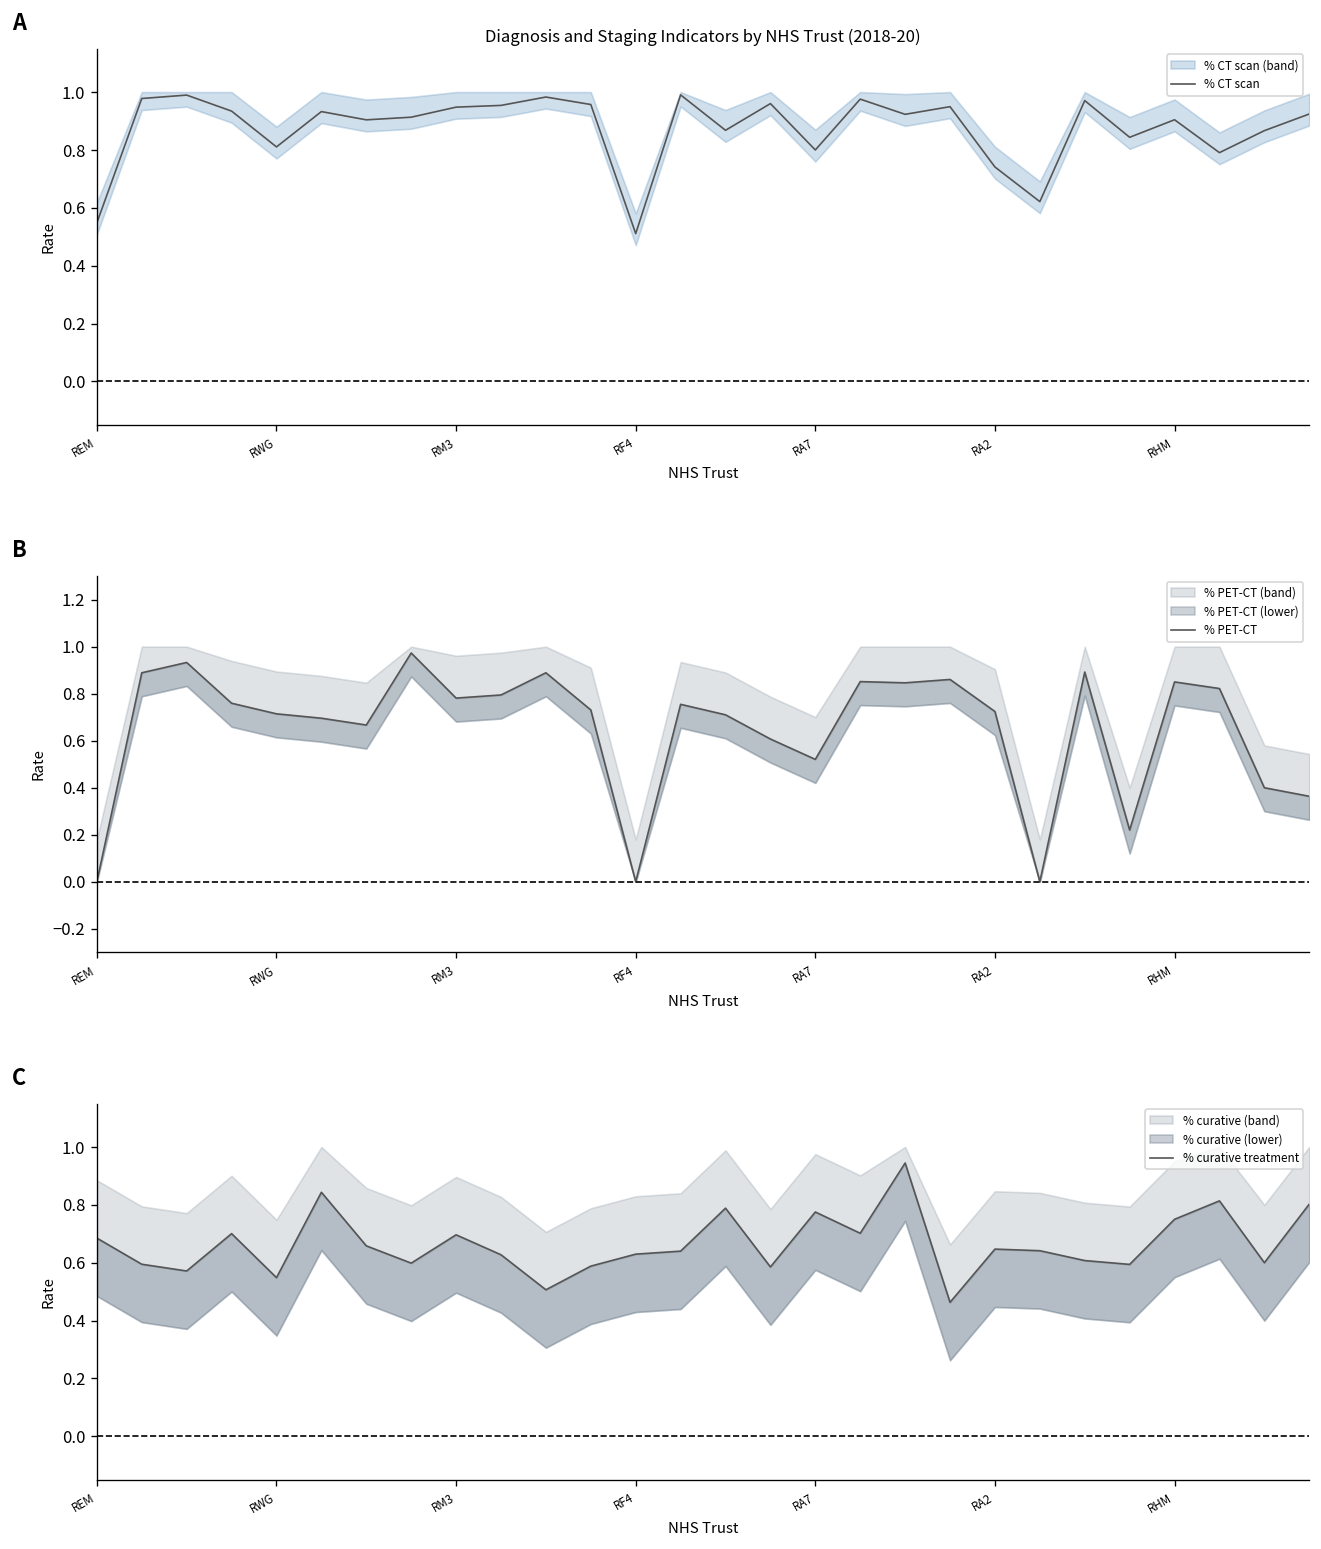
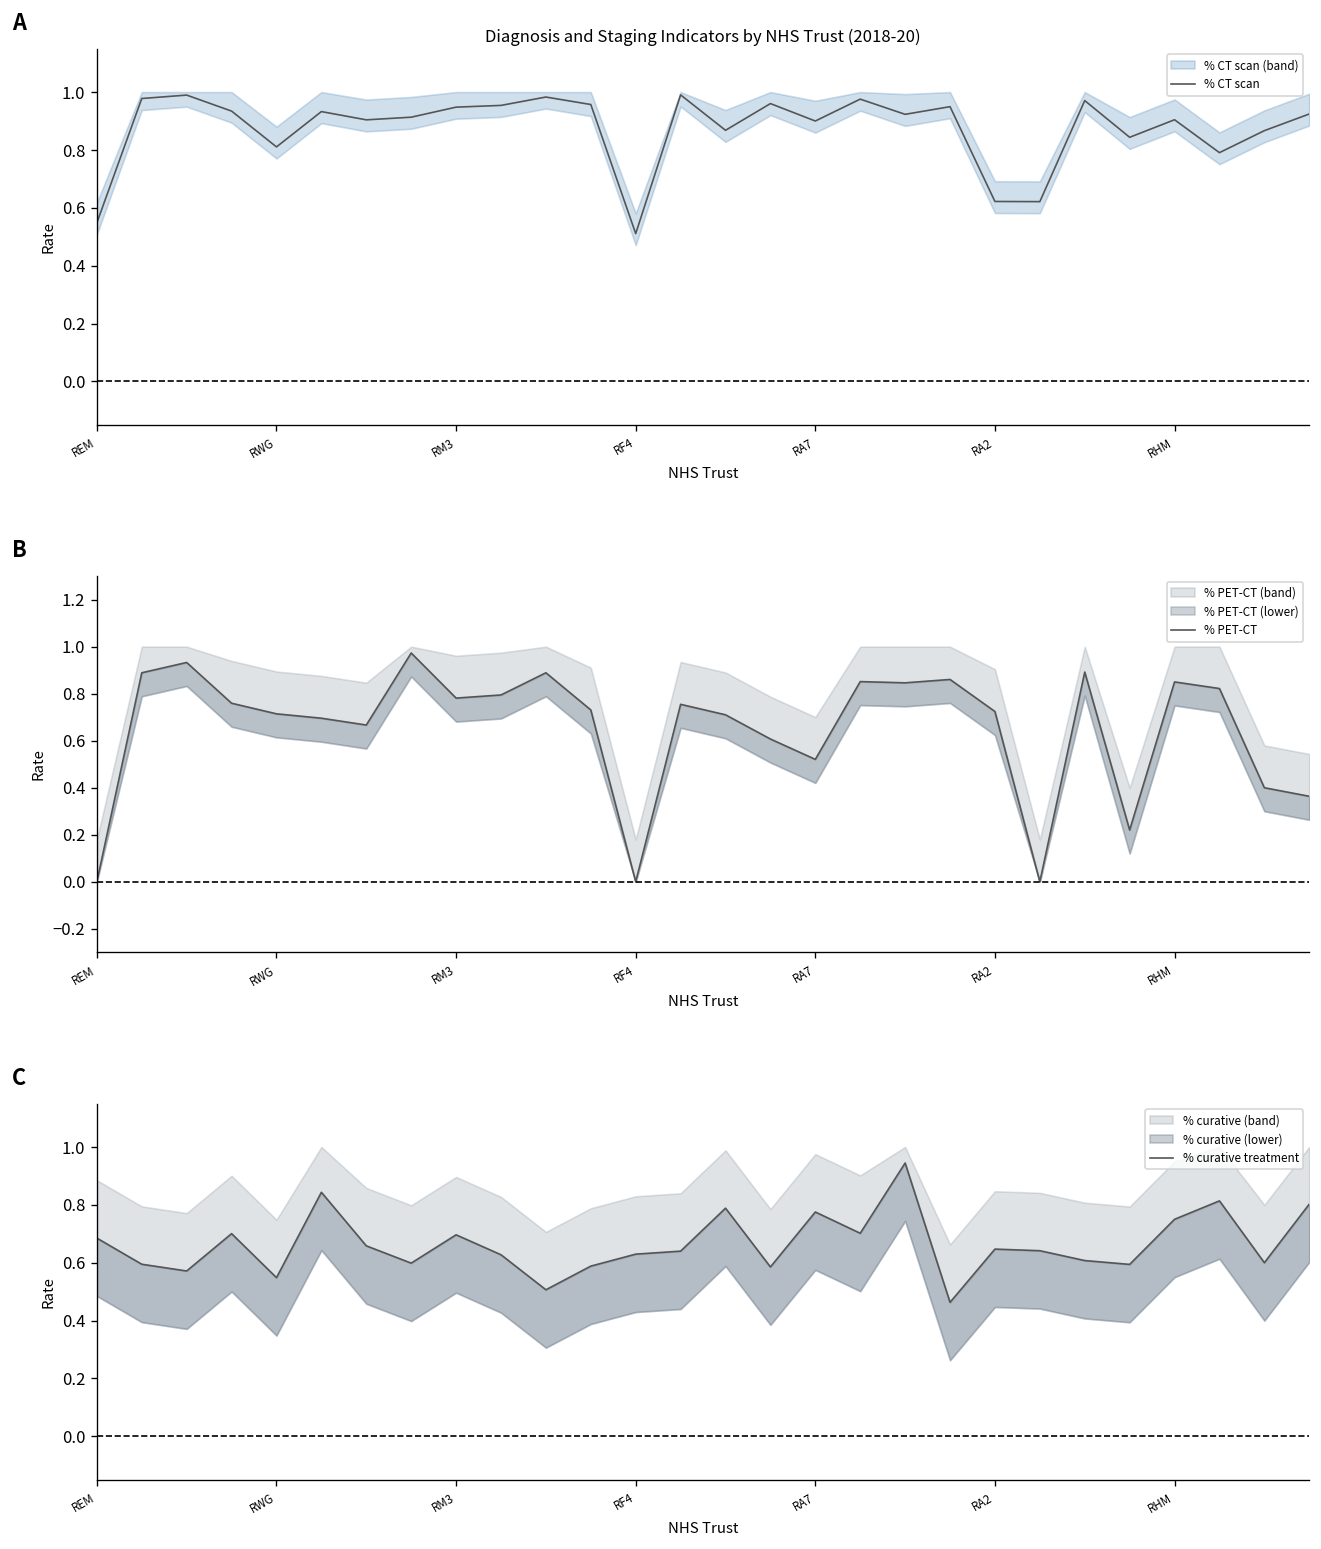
Diagnosis and Staging Indicators by NHS Trust (2018-20), % CT scan, RA7: 0.8 -> 0.9
Diagnosis and Staging Indicators by NHS Trust (2018-20), % CT scan, RA2: 0.74 -> 0.62
